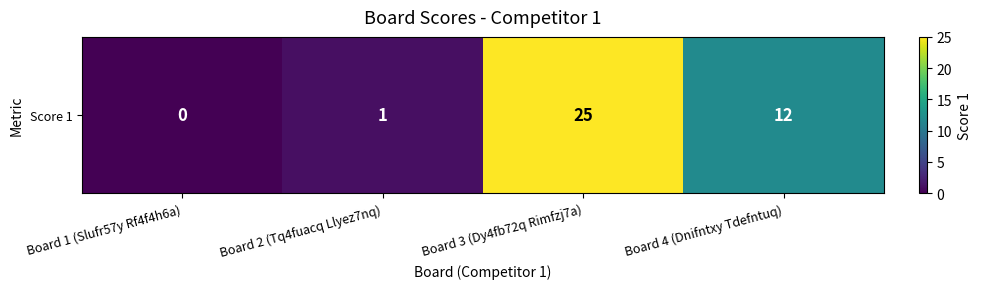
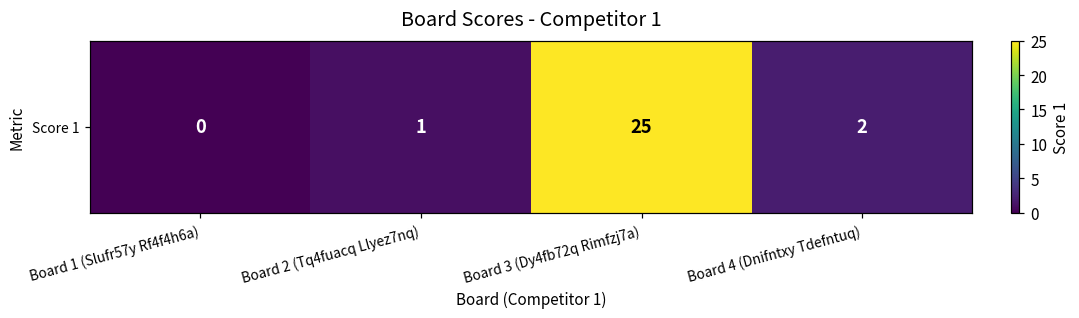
Score 1, Board 4 (Dnifntxy Tdefntuq): 12 -> 2
